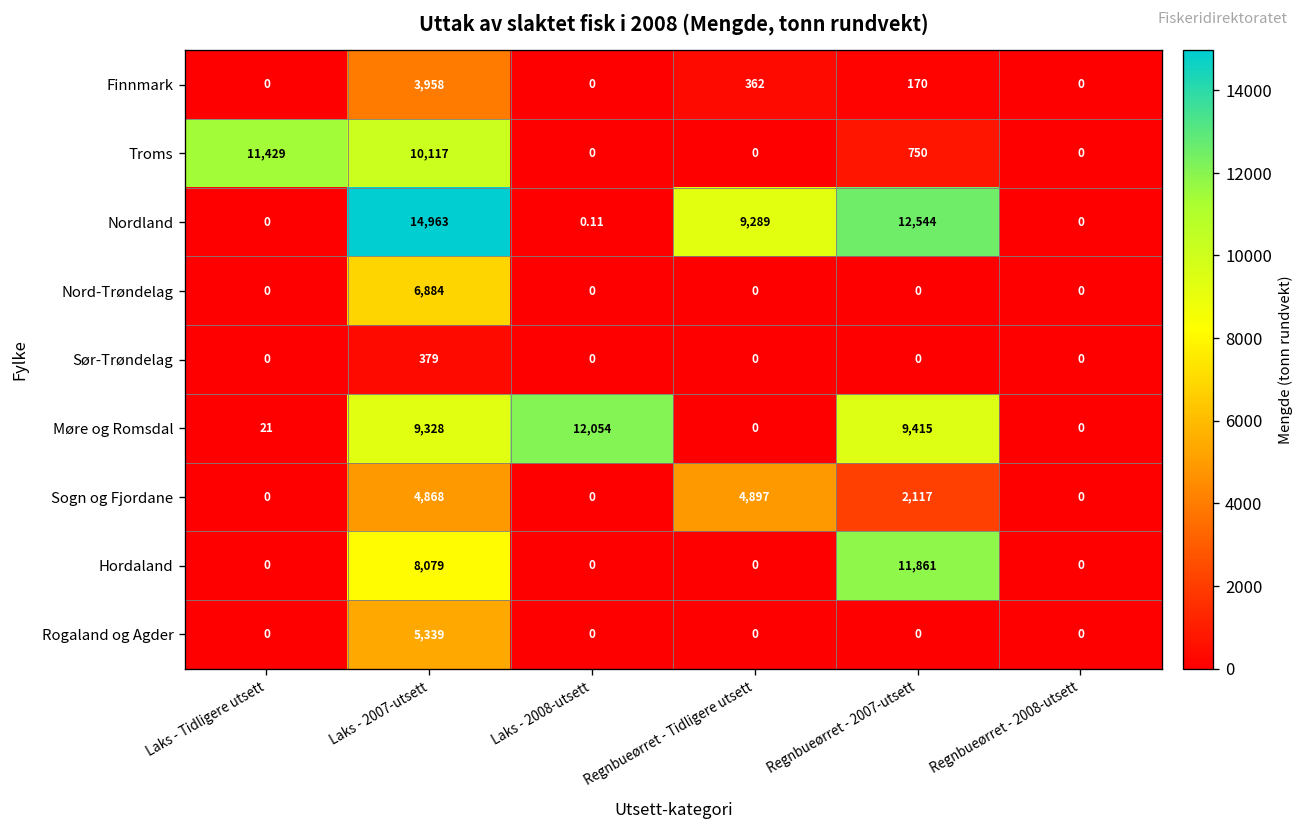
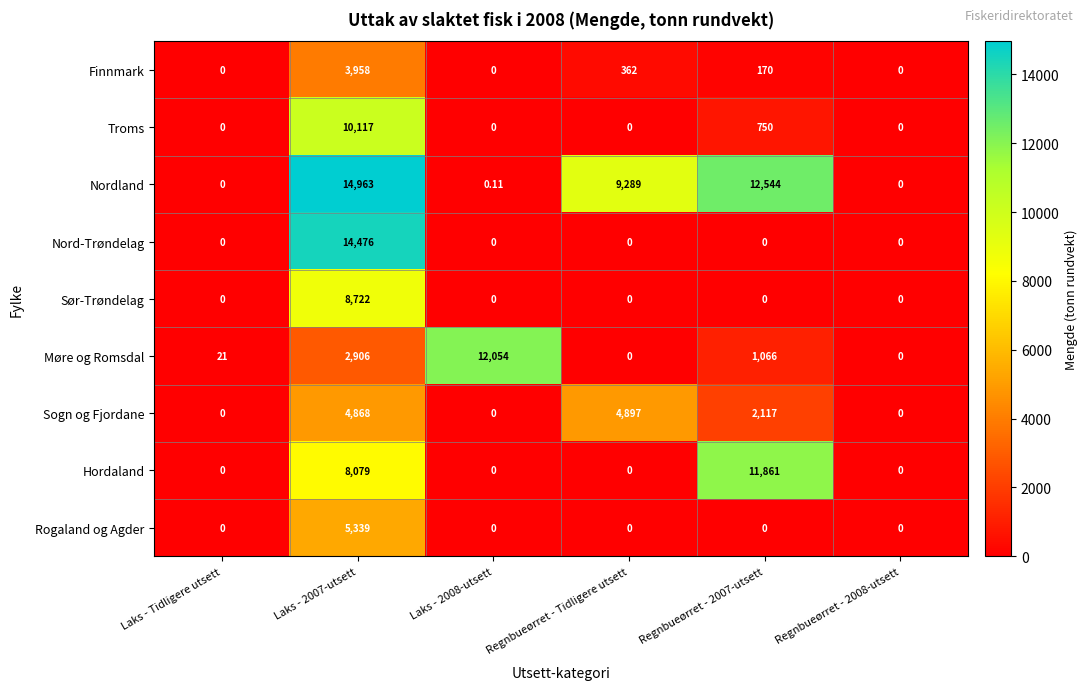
Troms, Laks - Tidligere utsett: 11,429 -> 0
Nord-Trøndelag, Laks - 2007-utsett: 6,884 -> 14,476
Sør-Trøndelag, Laks - 2007-utsett: 379 -> 8,722
Møre og Romsdal, Laks - 2007-utsett: 9,328 -> 2,906
Møre og Romsdal, Regnbueørret - 2007-utsett: 9,415 -> 1,066
